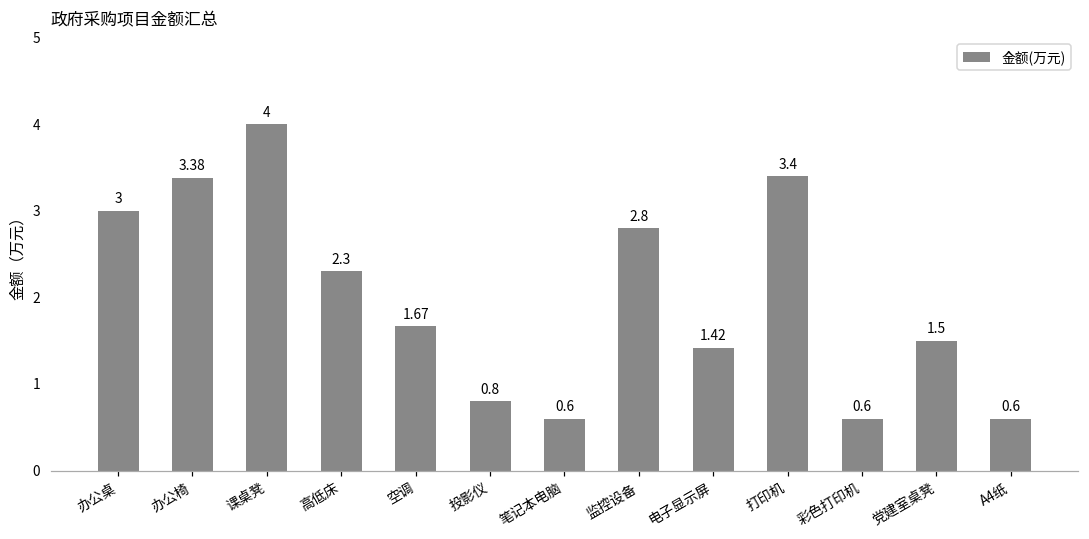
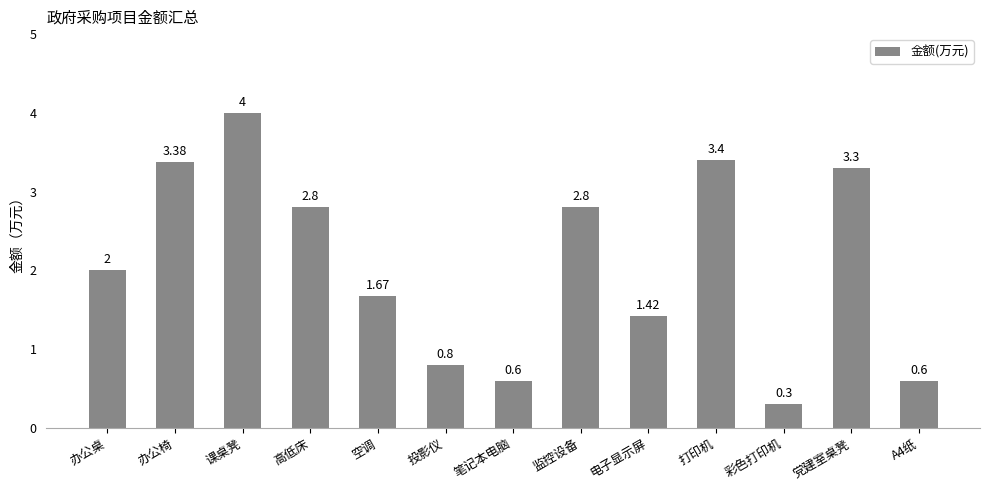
办公桌: 3 -> 2
高低床: 2.3 -> 2.8
彩色打印机: 0.6 -> 0.3
党建室桌凳: 1.5 -> 3.3
